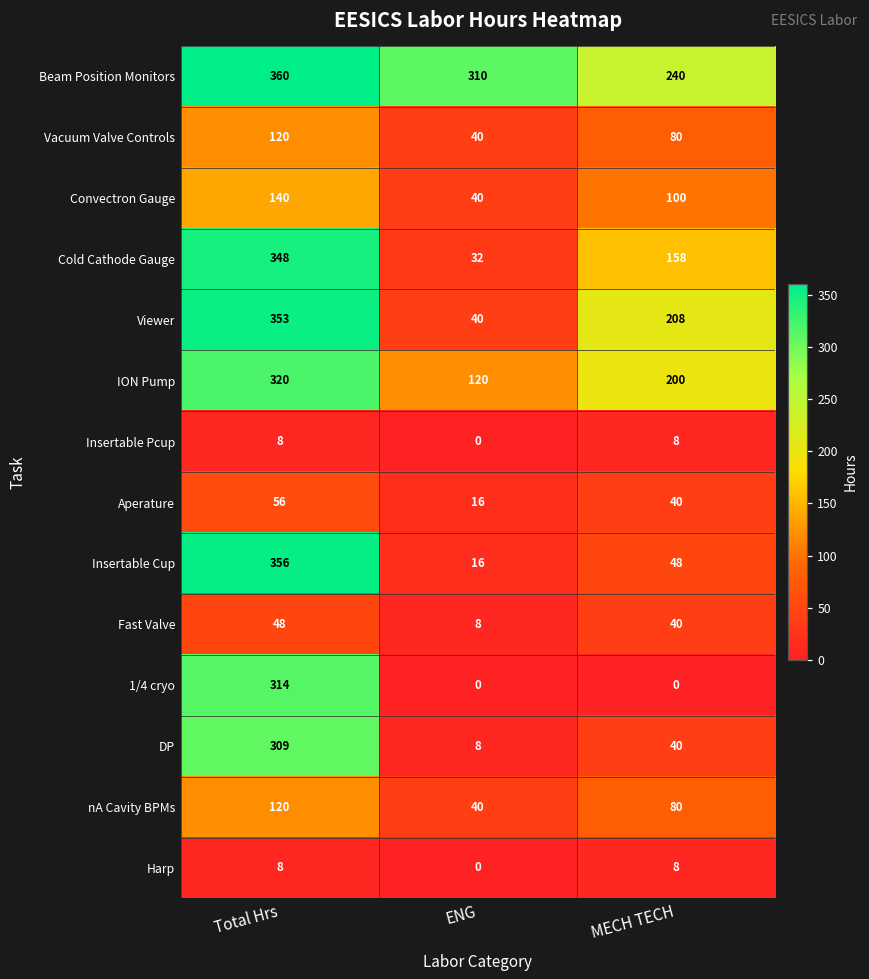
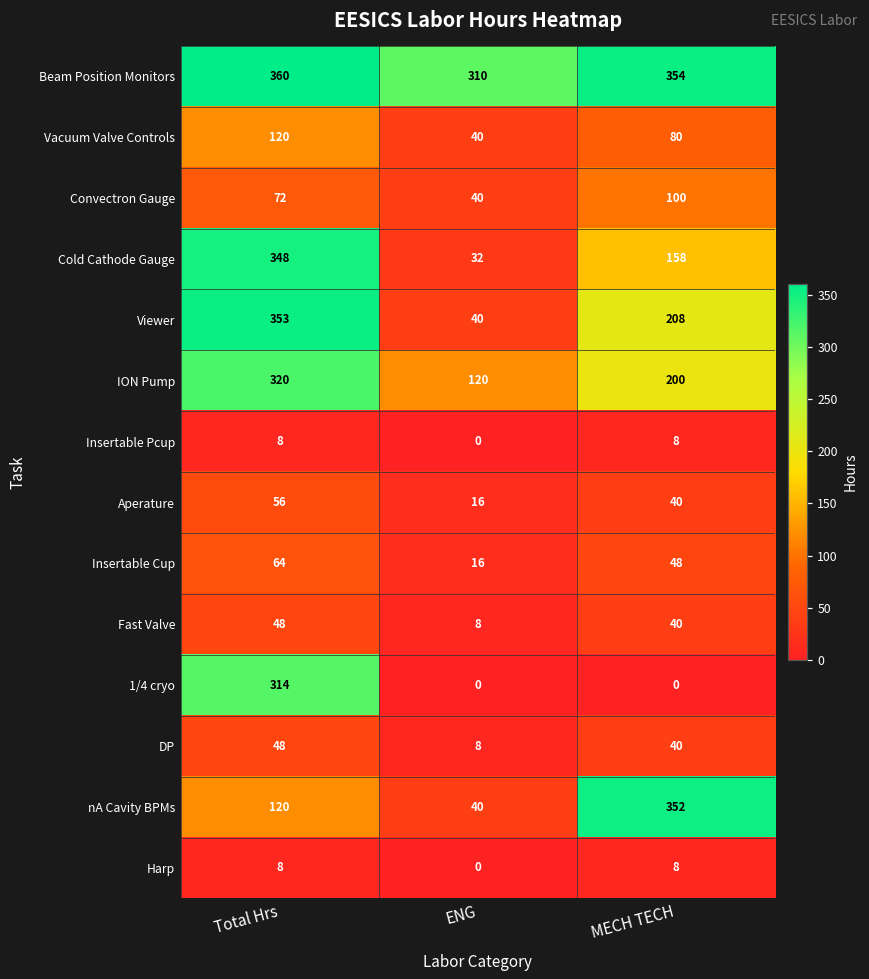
Beam Position Monitors, MECH TECH: 240 -> 354
Convectron Gauge, Total Hrs: 140 -> 72
Insertable Cup, Total Hrs: 356 -> 64
DP, Total Hrs: 309 -> 48
nA Cavity BPMs, MECH TECH: 80 -> 352
